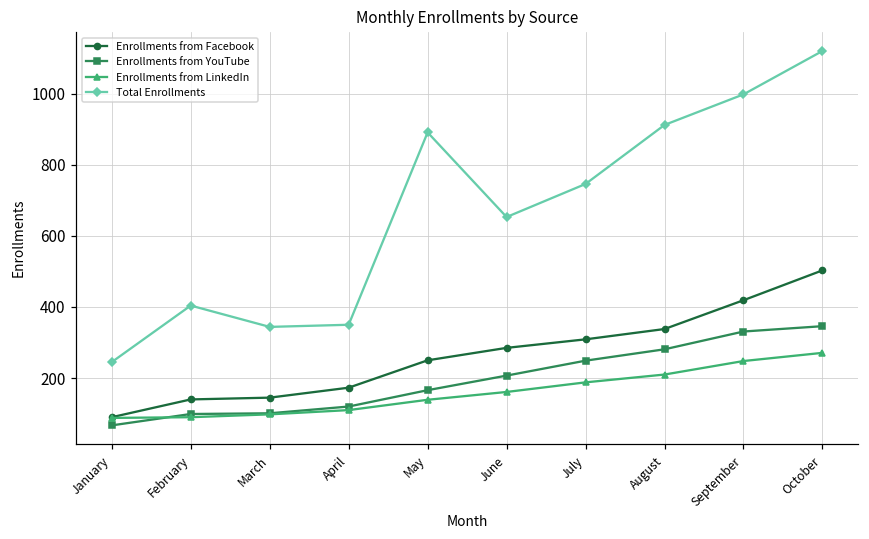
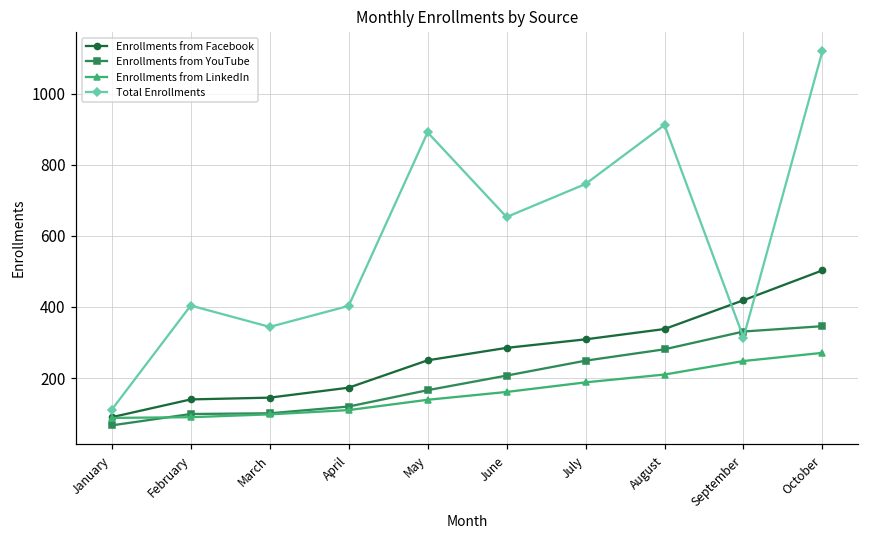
Total Enrollments, January: 250 -> 110
Total Enrollments, April: 350 -> 400
Total Enrollments, September: 1000 -> 310
